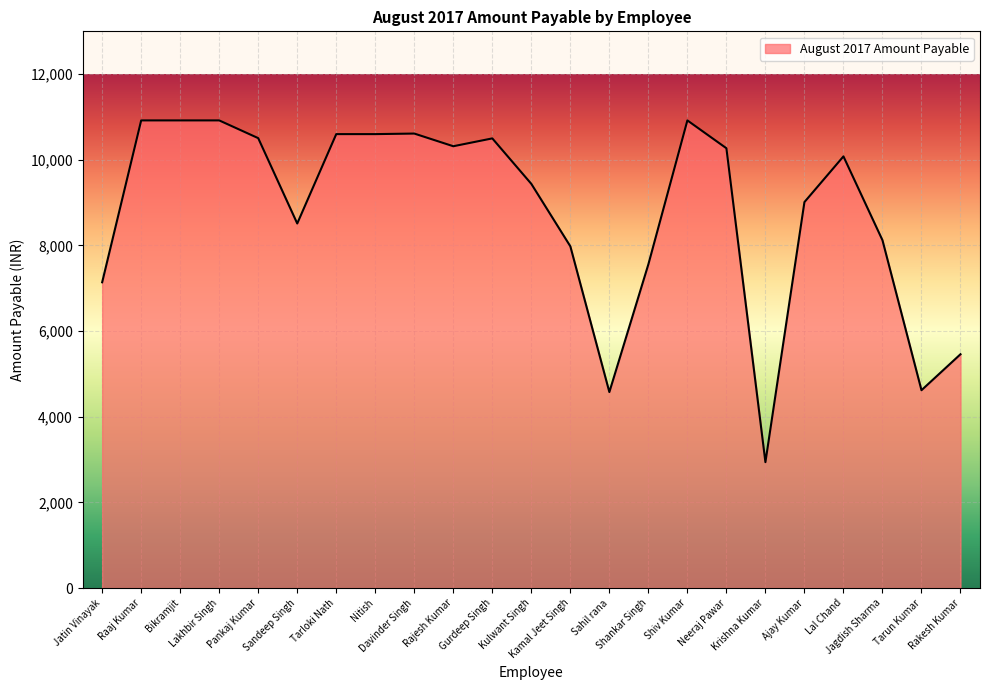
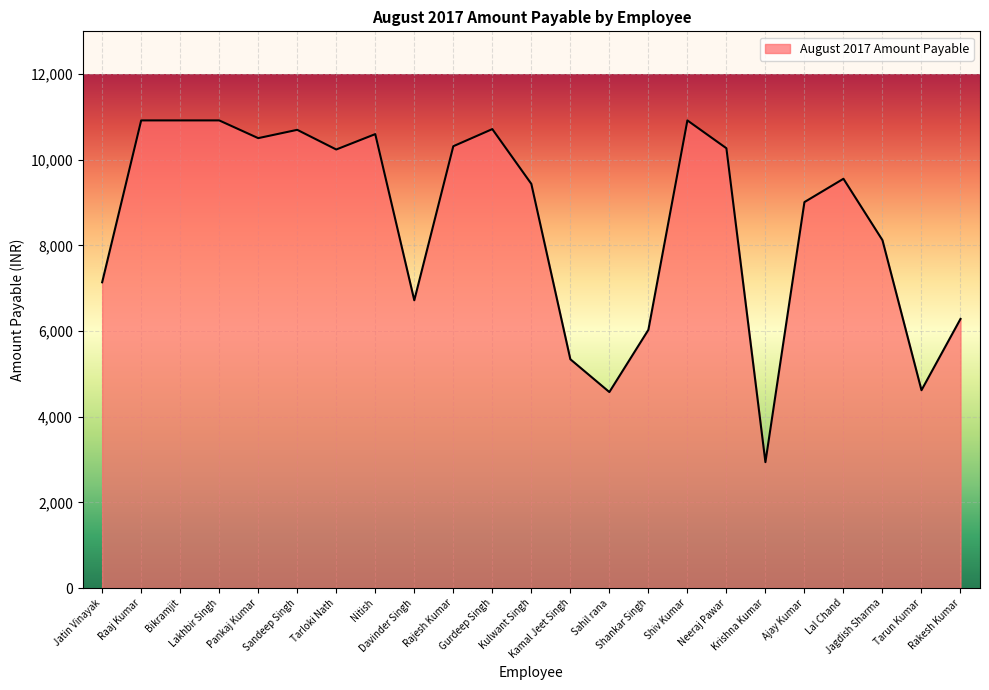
Sandeep Singh: 8,500 -> 10,700
Tarloki Nath: 10,600 -> 10,200
Davinder Singh: 10,600 -> 6,700
Gurdeep Singh: 10,500 -> 10,700
Kamal Jeet Singh: 8,000 -> 5,300
Shankar Singh: 7,600 -> 6,000
Lal Chand: 10,100 -> 9,600
Rakesh Kumar: 5,500 -> 6,300
